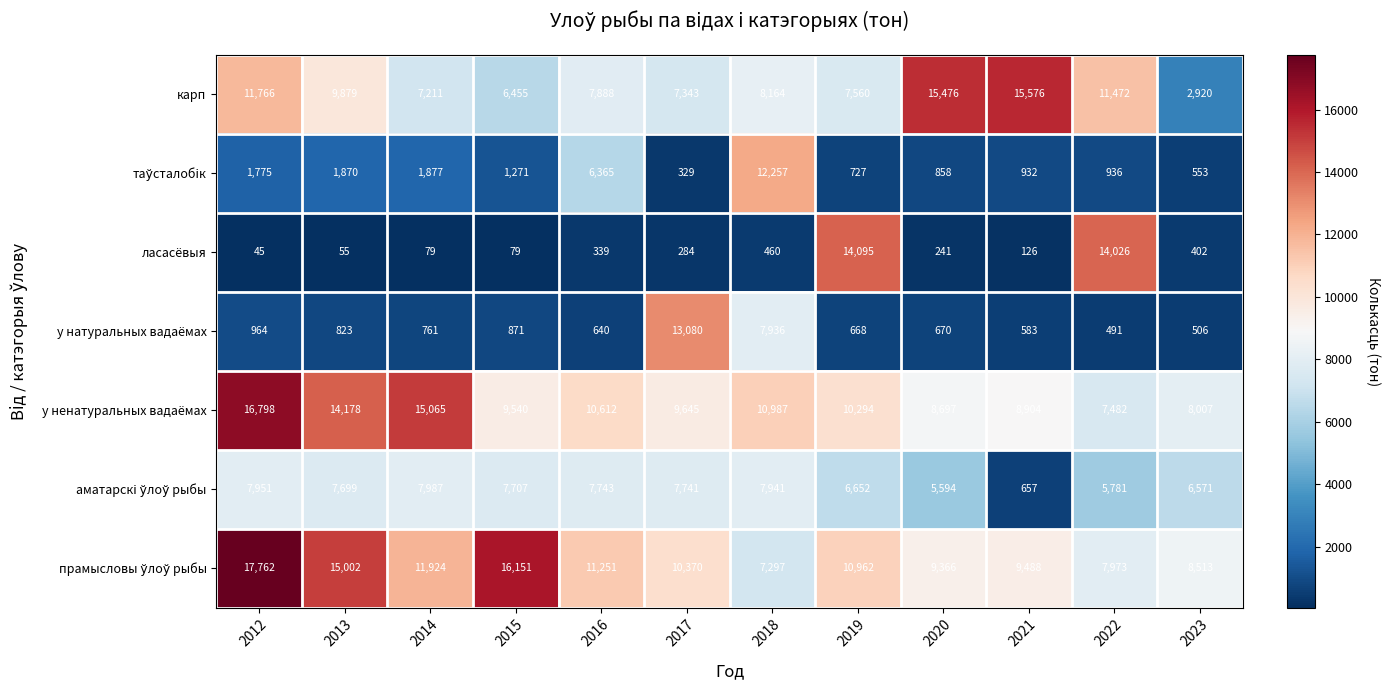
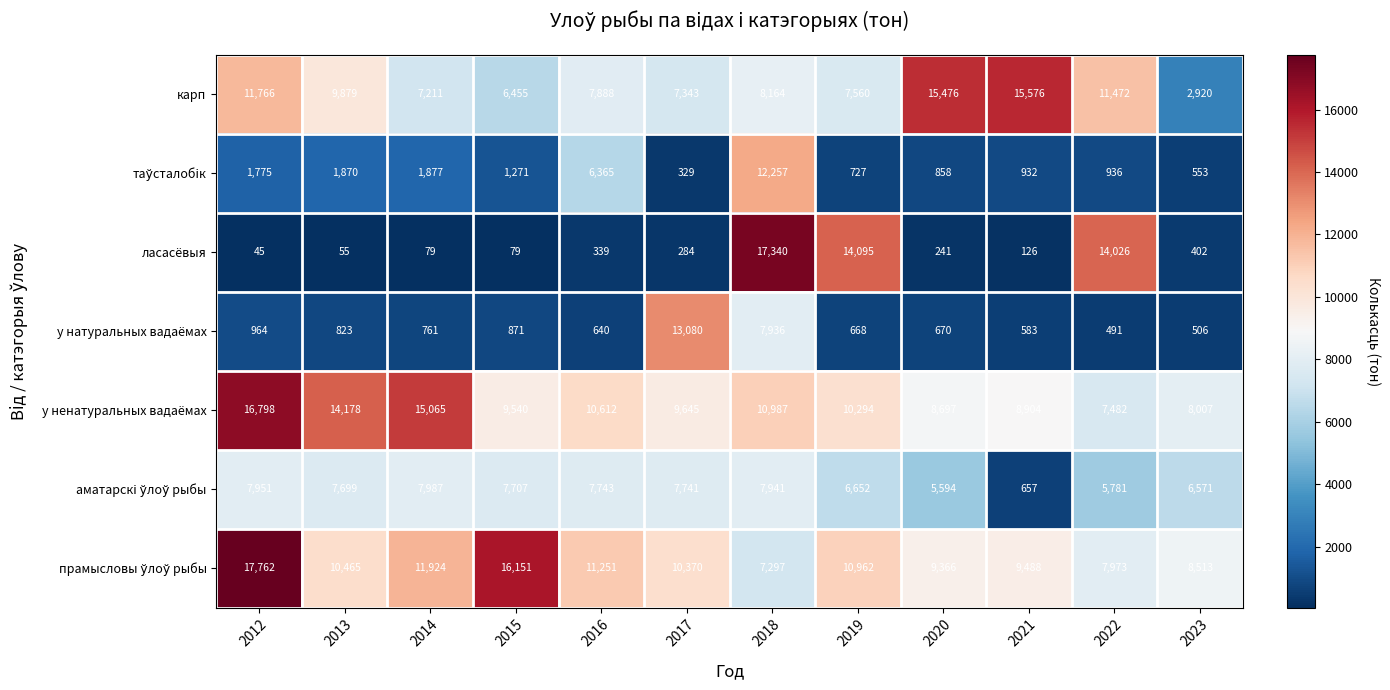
ласасёвыя, 2018: 460 -> 17,340
прамысловы ўлоў рыбы, 2013: 15,002 -> 10,465
